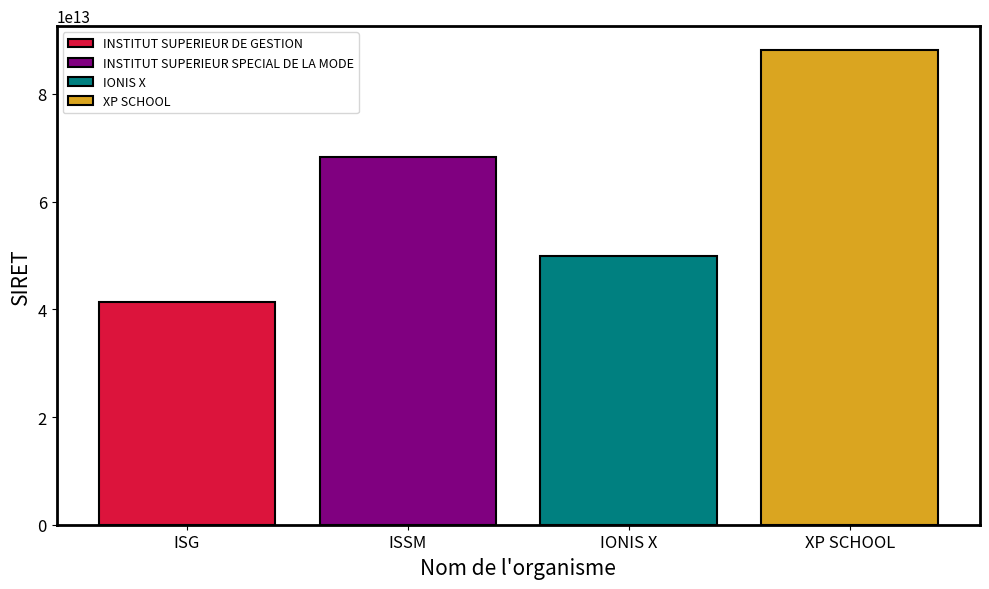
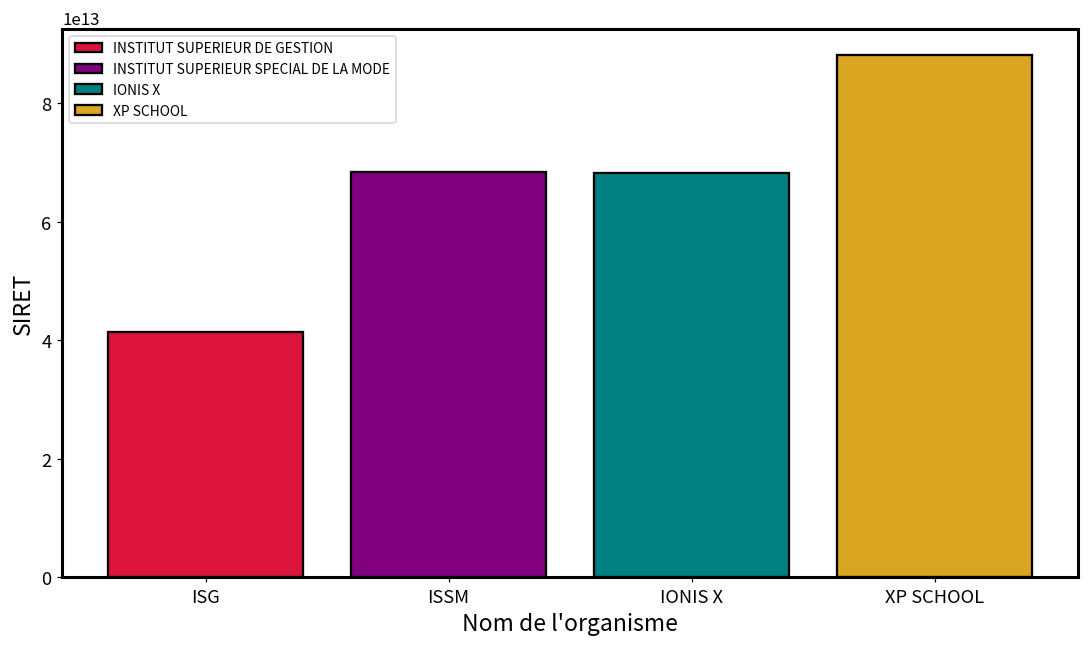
IONIS X: 50000000000000 -> 68000000000000
